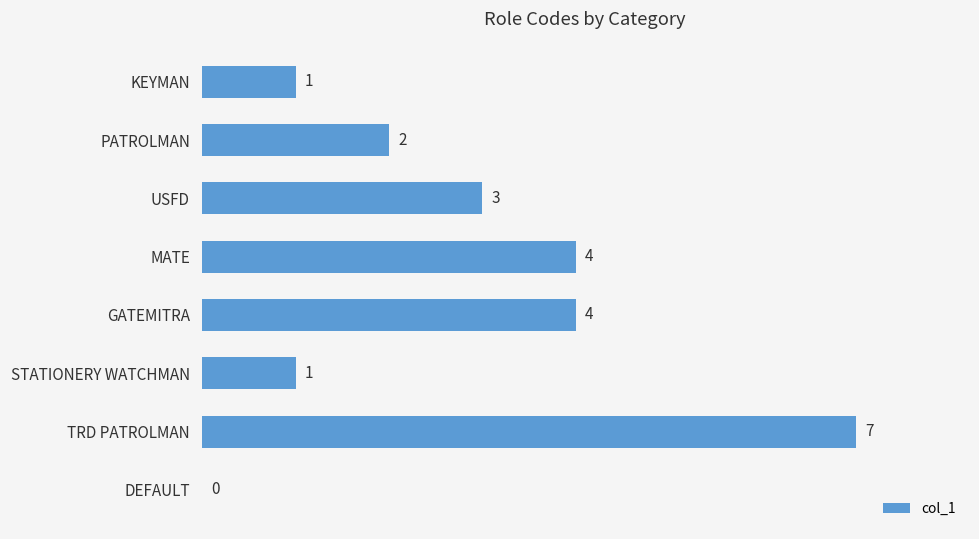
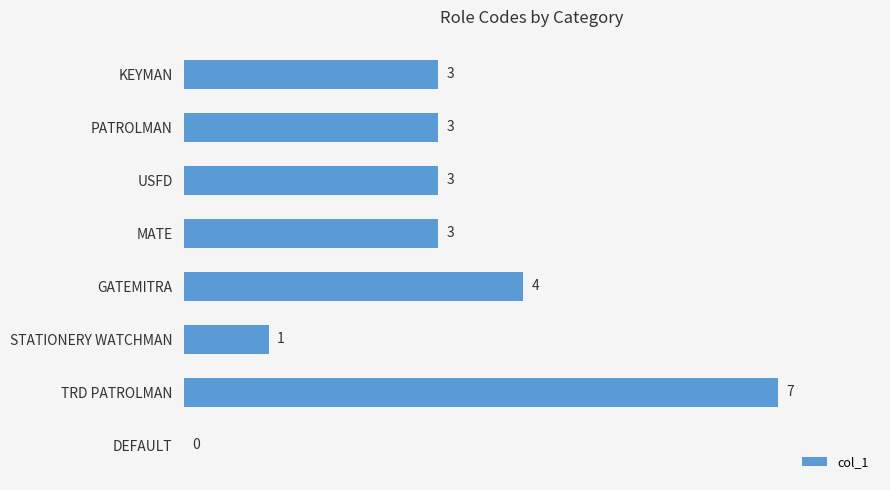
KEYMAN: 1 -> 3
PATROLMAN: 2 -> 3
MATE: 4 -> 3
